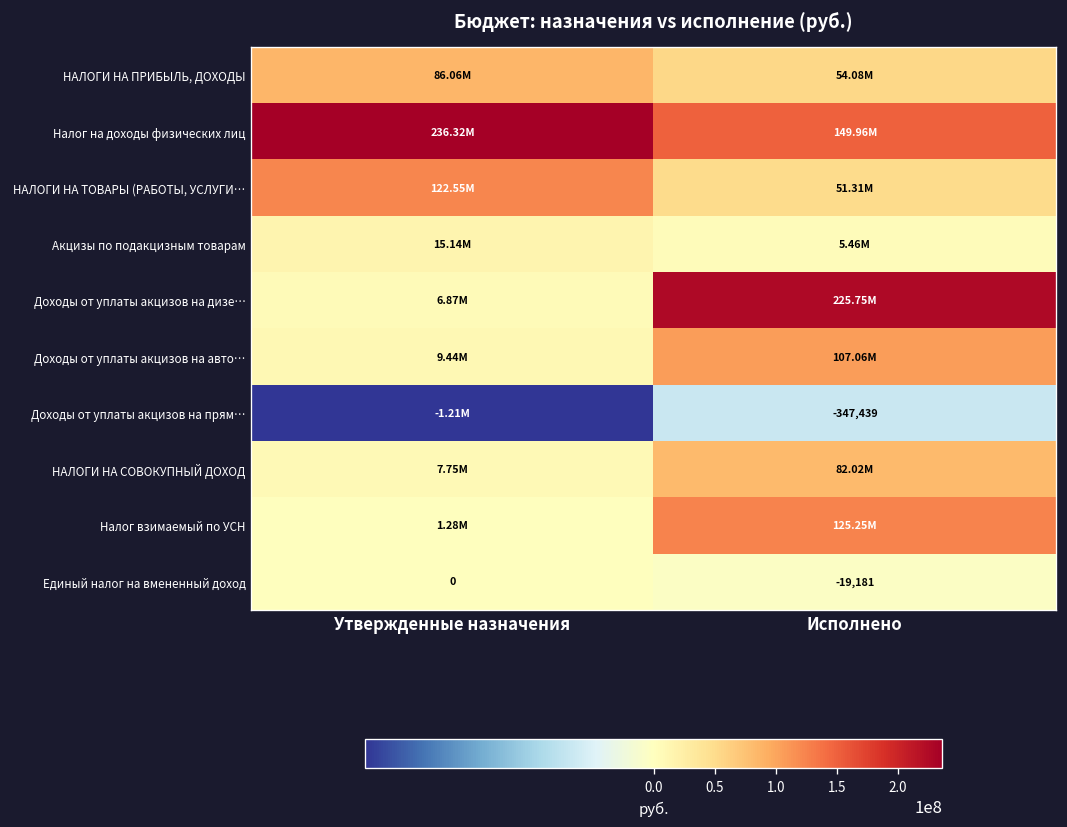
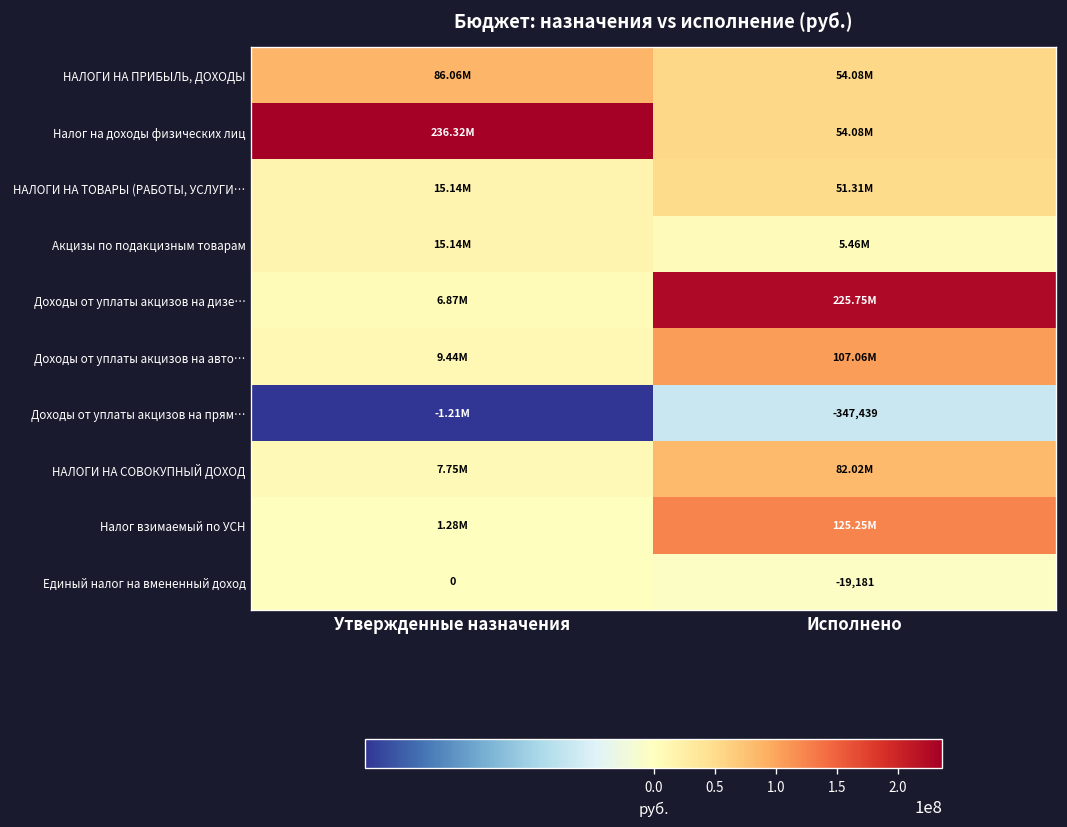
Налог на доходы физических лиц, Исполнено: 149.96M -> 54.08M
НАЛОГИ НА ТОВАРЫ (РАБОТЫ, УСЛУГИ…, Утвержденные назначения: 122.55M -> 15.14M
